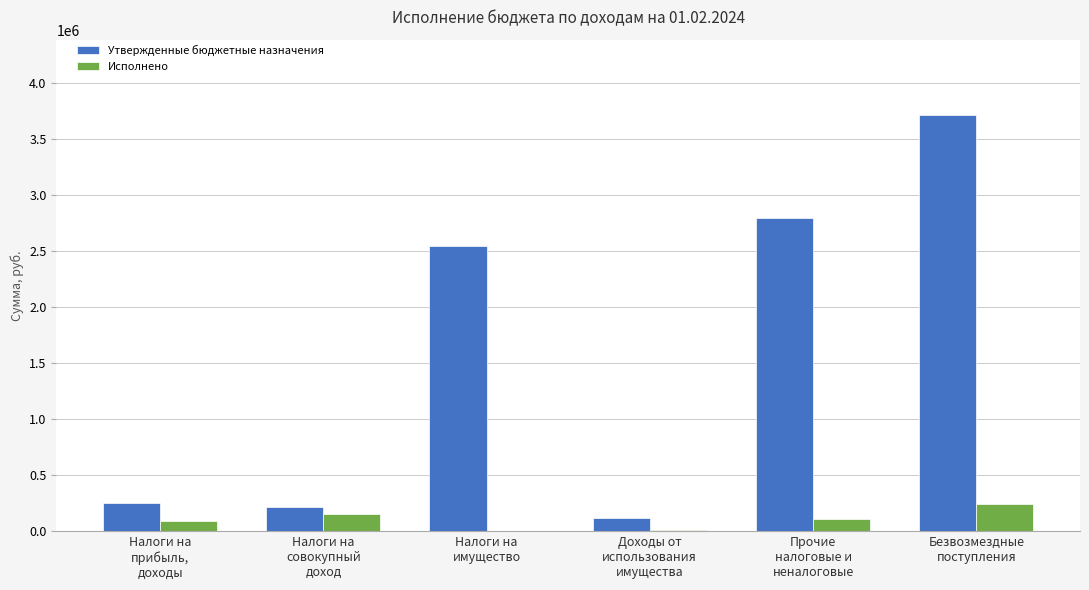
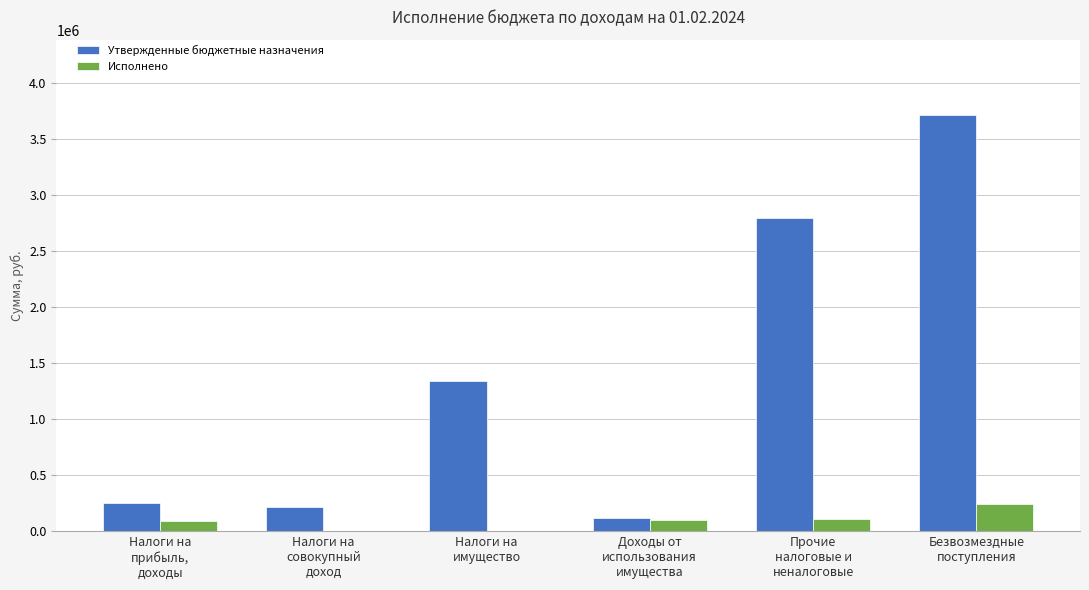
Исполнено, Налоги на совокупный доход: 150000 -> 0
Утвержденные бюджетные назначения, Налоги на имущество: 2550000 -> 1340000
Исполнено, Доходы от использования имущества: 10000 -> 100000
